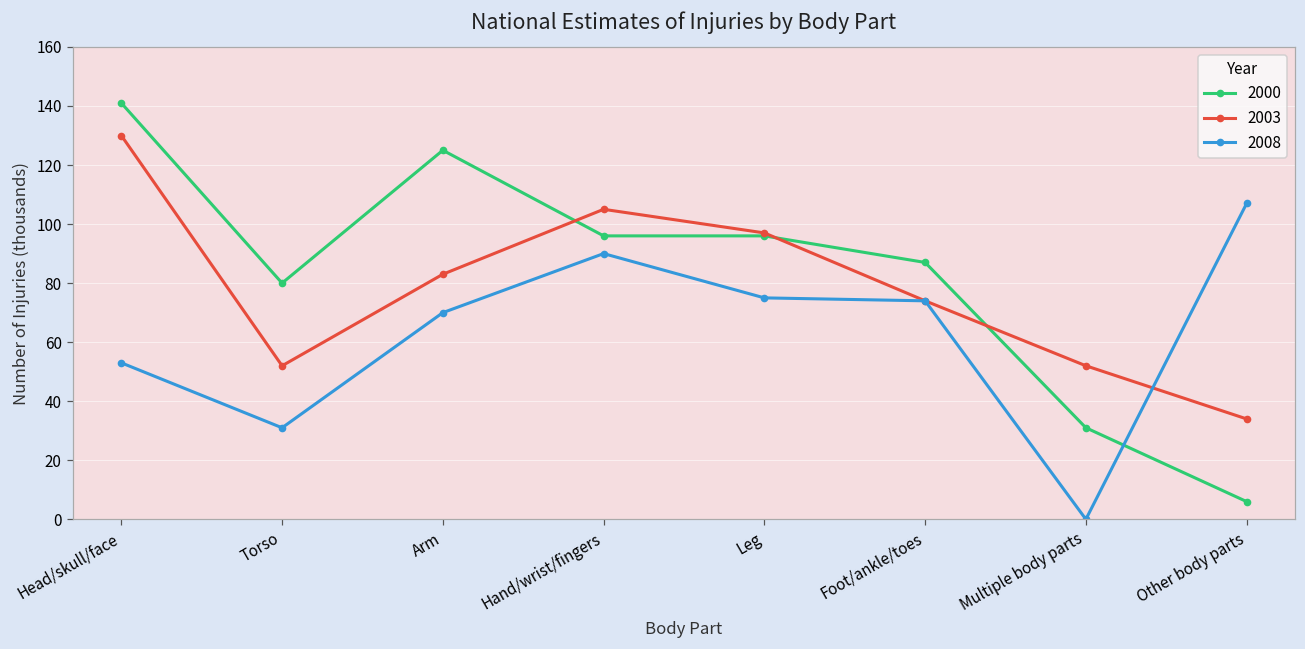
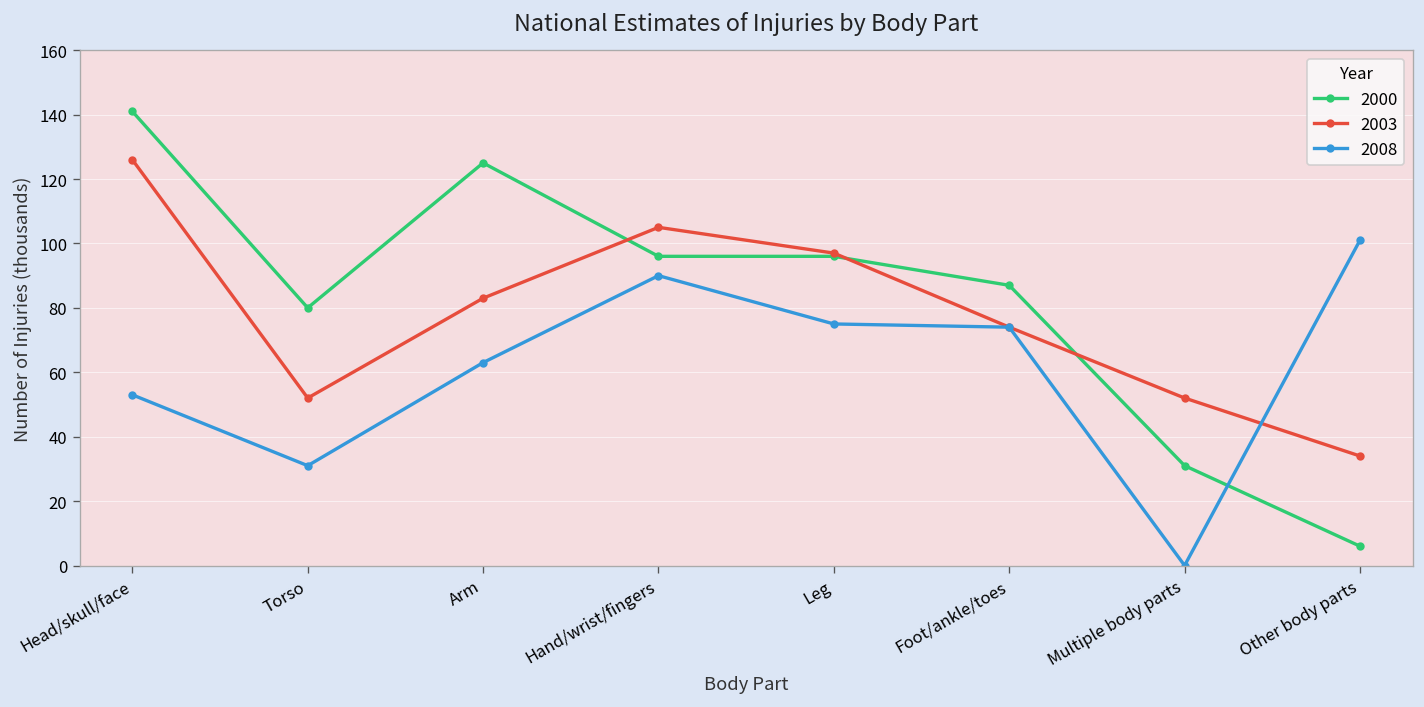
2003, Head/skull/face: 130 -> 126
2008, Arm: 70 -> 63
2008, Other body parts: 107 -> 101
